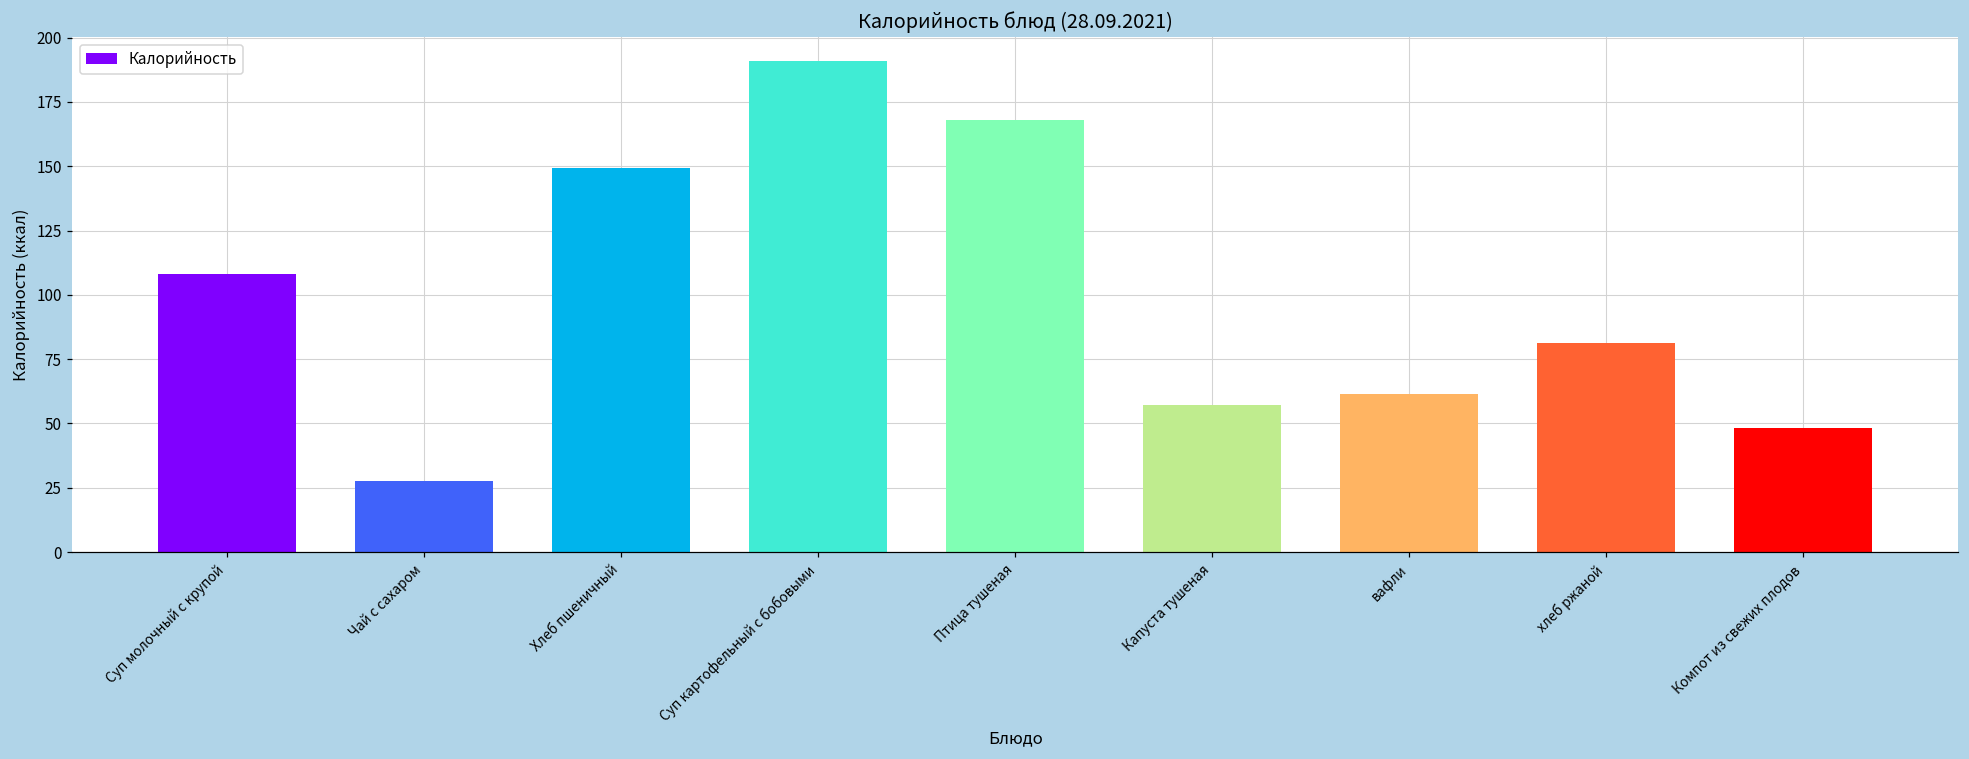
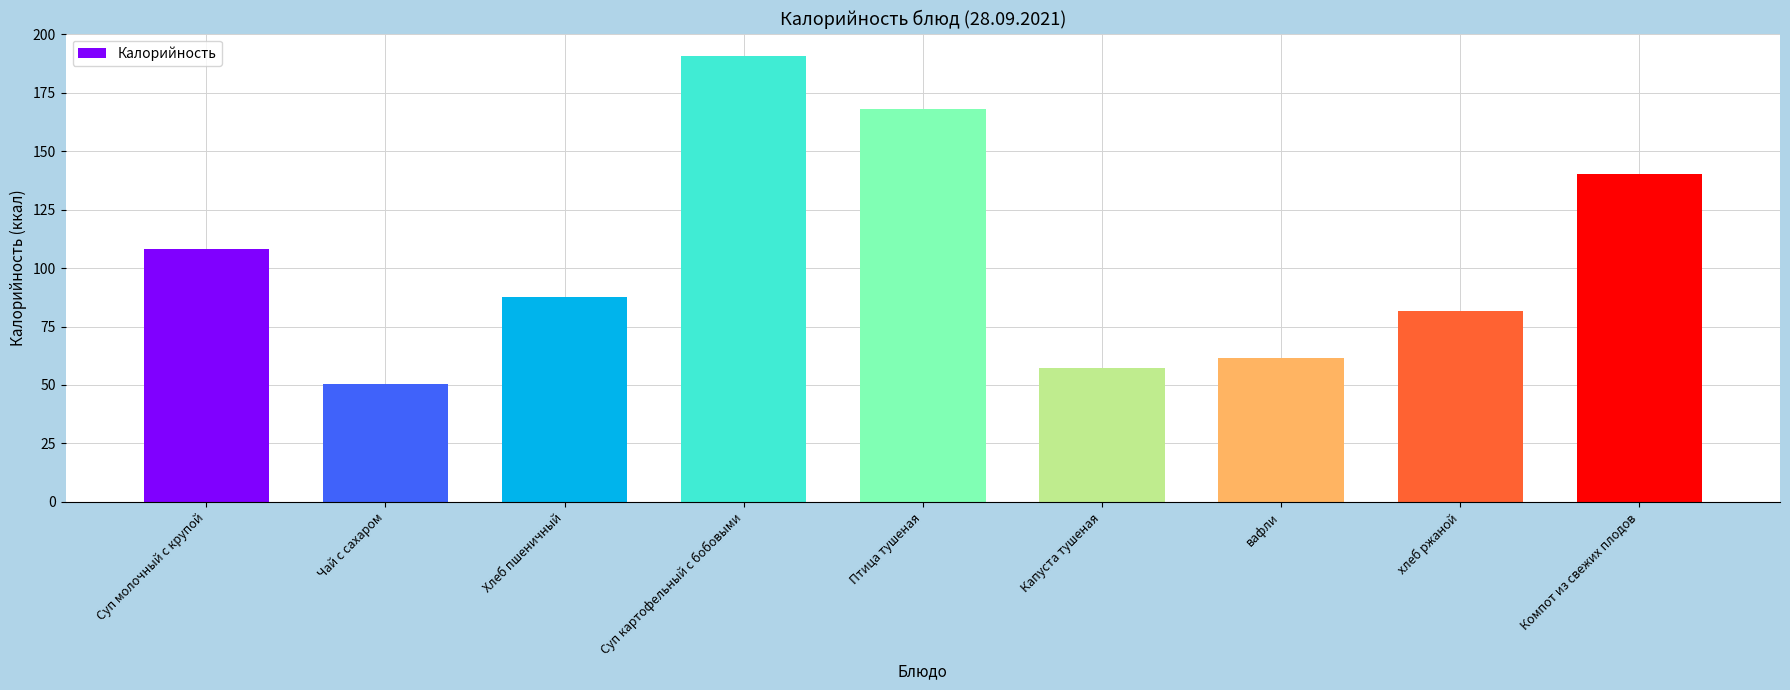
Чай с сахаром: 28 -> 50
Хлеб пшеничный: 149 -> 88
Компот из свежих плодов: 48 -> 140
